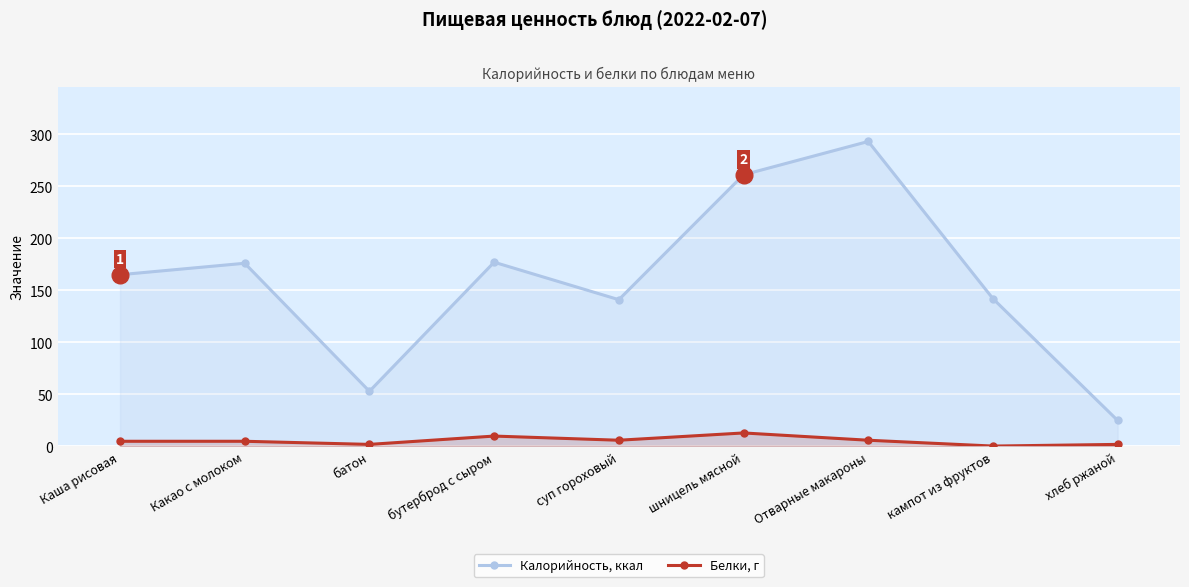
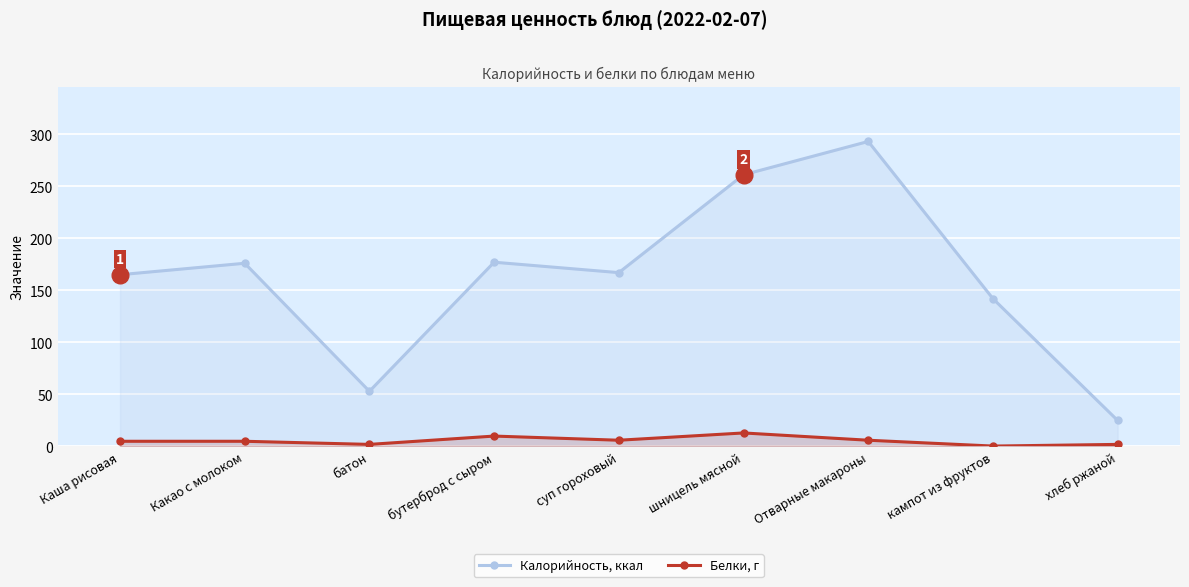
Калорийность, ккал, суп гороховый: 141 -> 167
